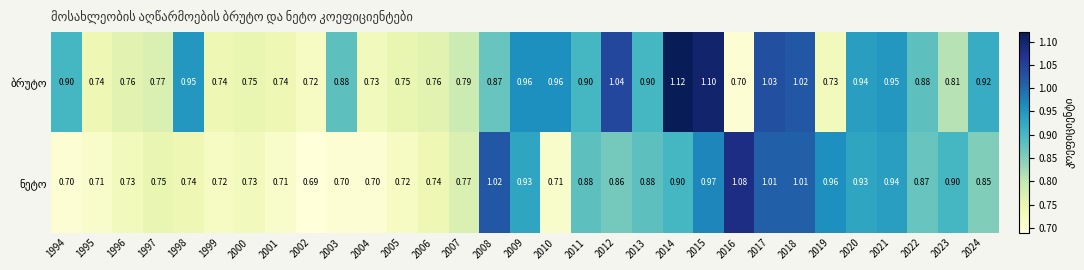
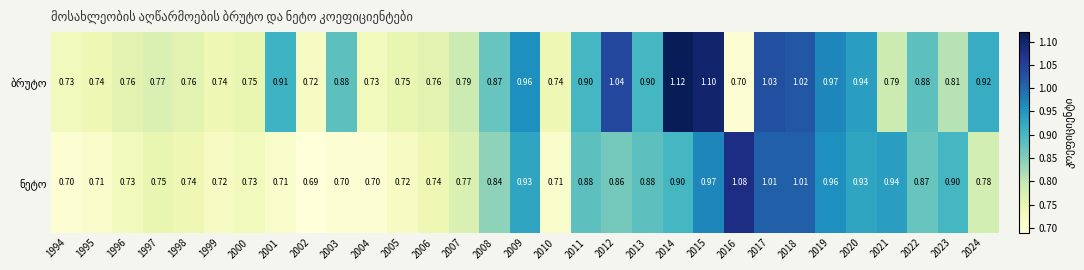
ბრუტო, 1994: 0.90 -> 0.73
ბრუტო, 1998: 0.95 -> 0.76
ბრუტო, 2001: 0.74 -> 0.91
ბრუტო, 2010: 0.96 -> 0.74
ბრუტო, 2019: 0.73 -> 0.97
ბრუტო, 2021: 0.95 -> 0.79
ნეტო, 2008: 1.02 -> 0.84
ნეტო, 2024: 0.85 -> 0.78
